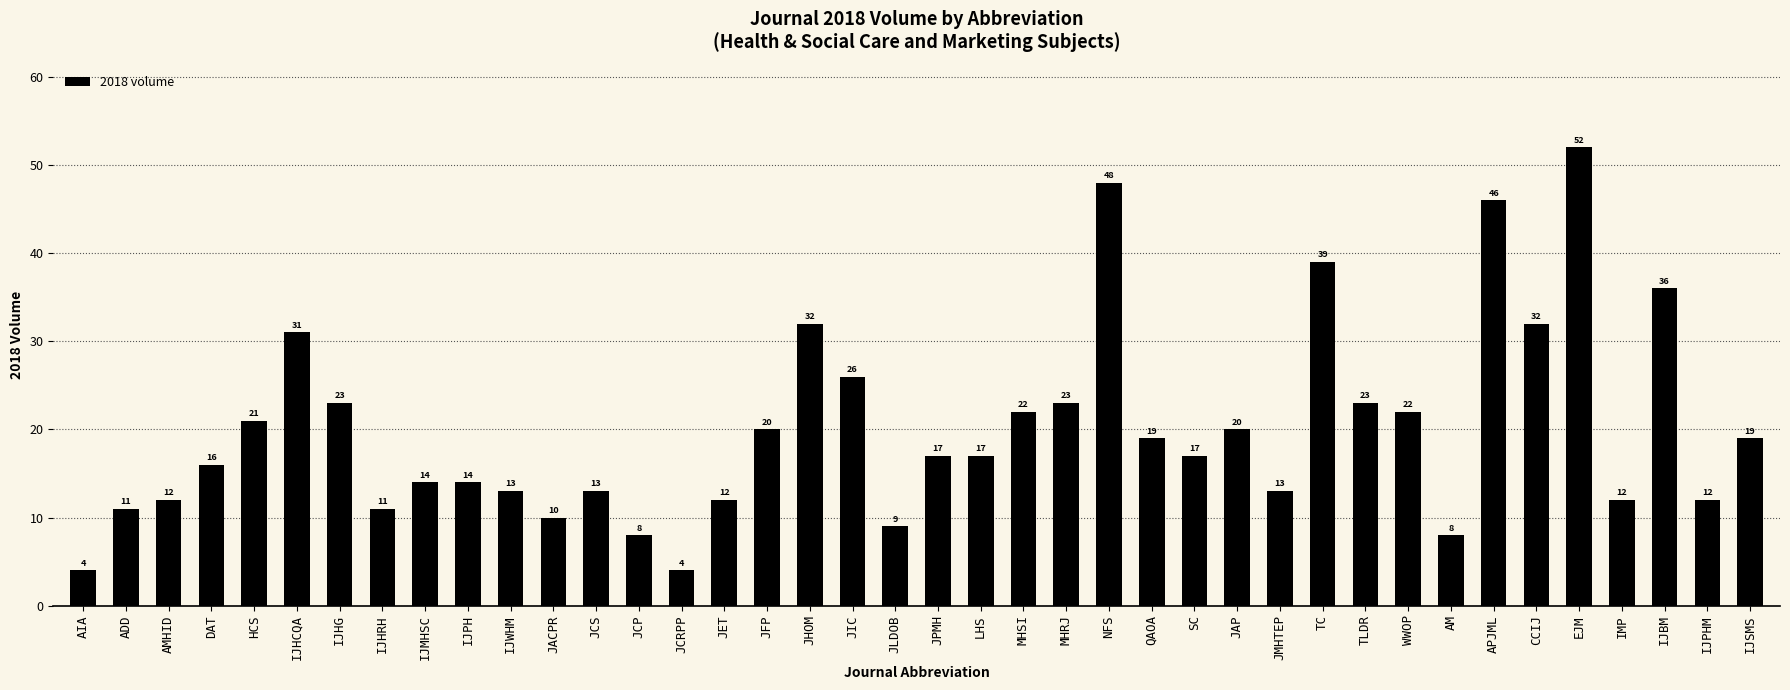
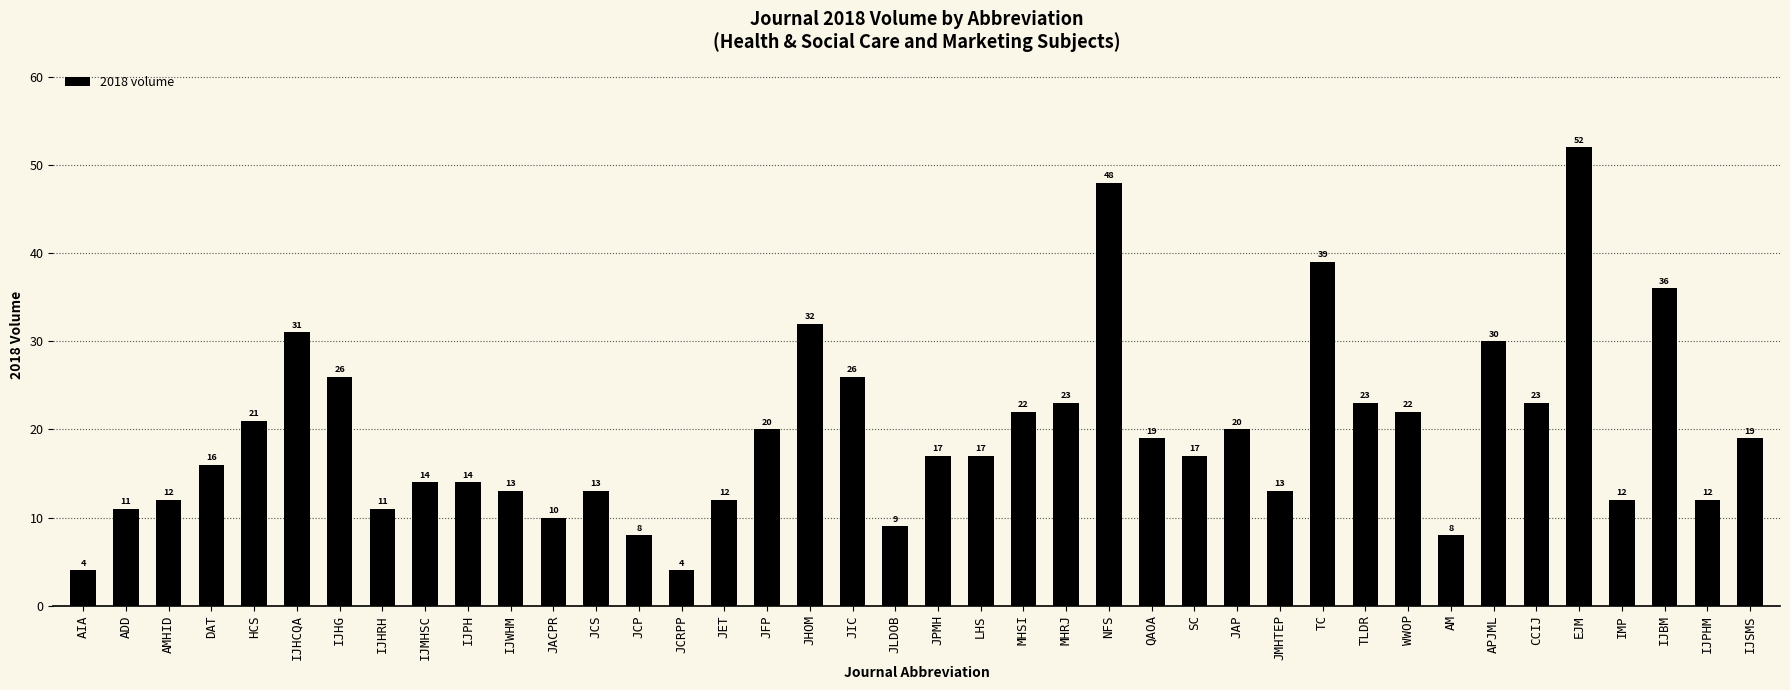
IJHG: 23 -> 26
APJML: 46 -> 30
CCIJ: 32 -> 23
